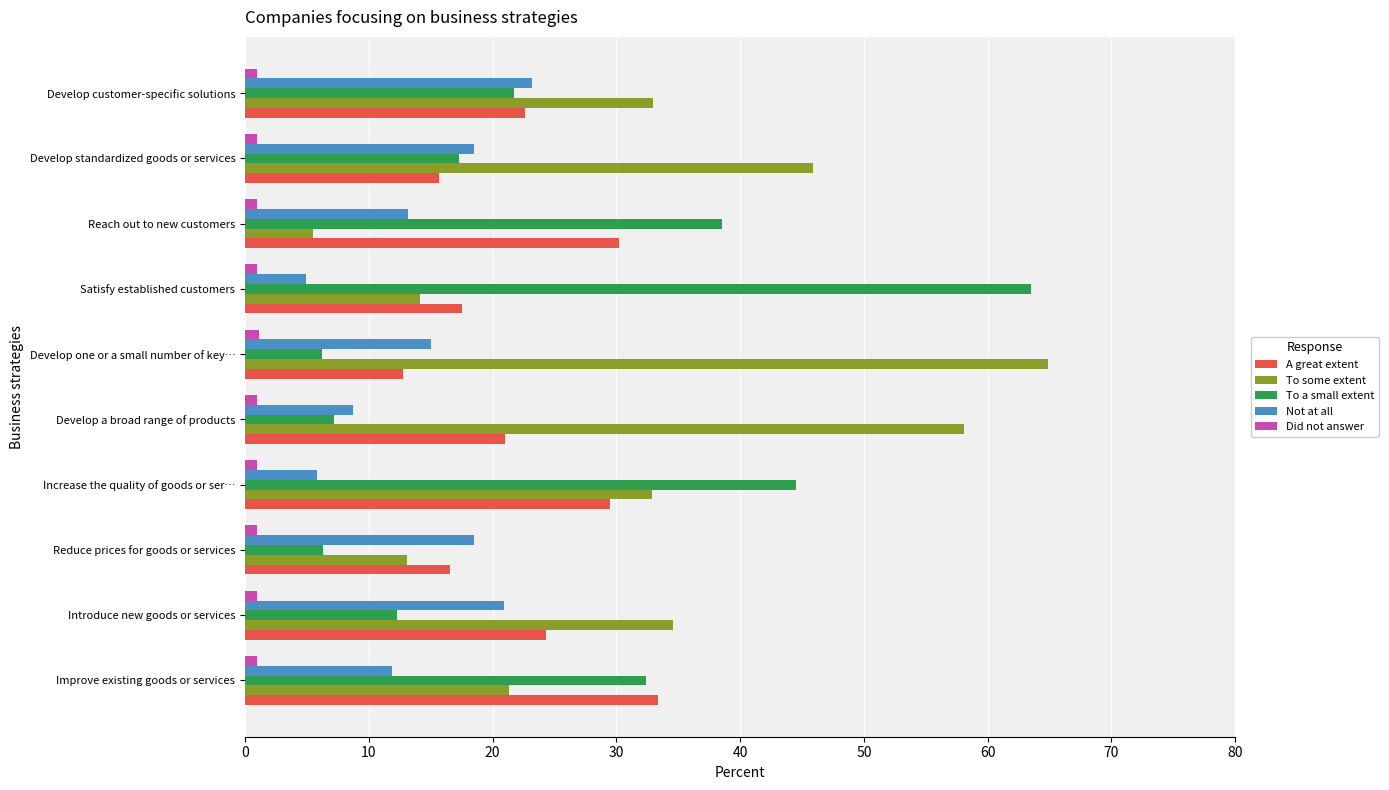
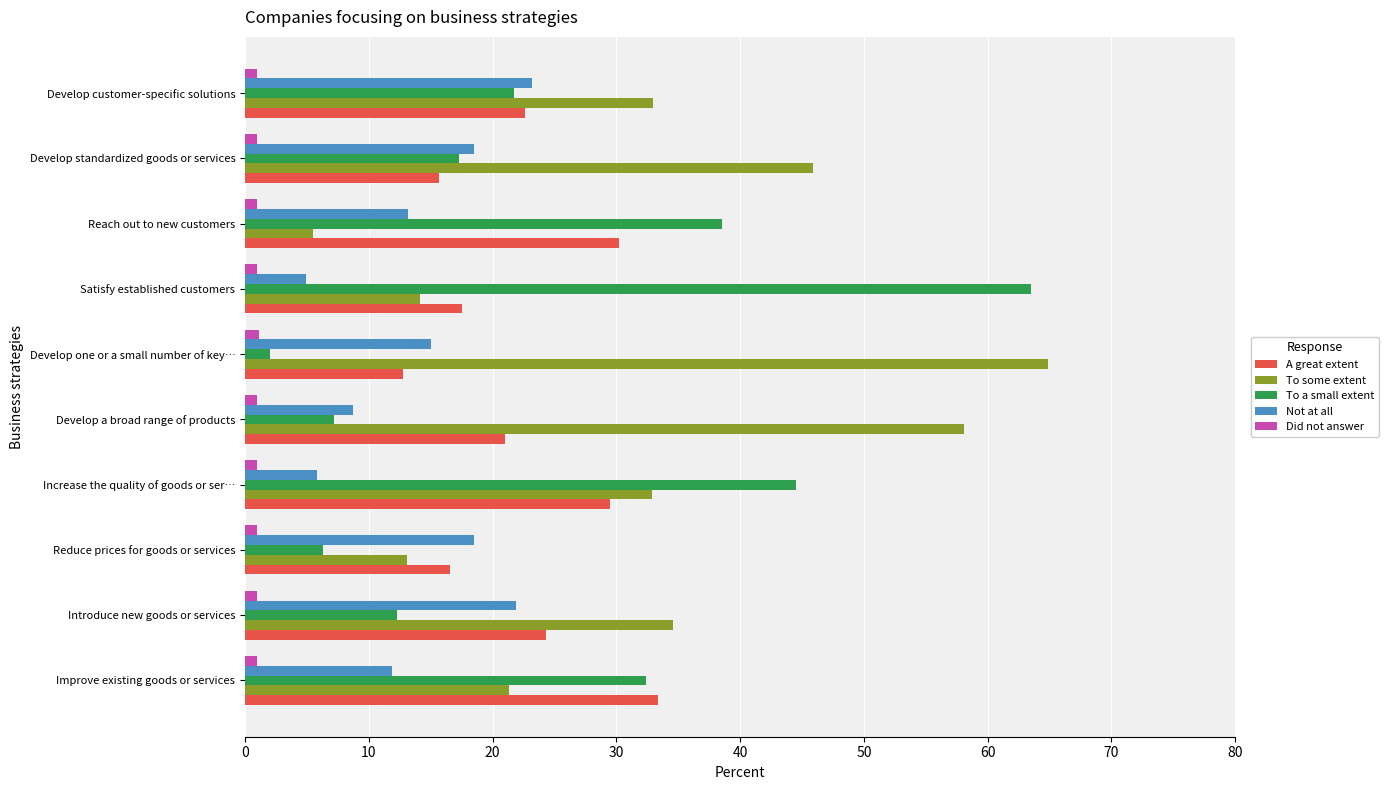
To a small extent, Develop one or a small number of key…: 6.2 -> 2.0
Not at all, Introduce new goods or services: 20.9 -> 21.9
